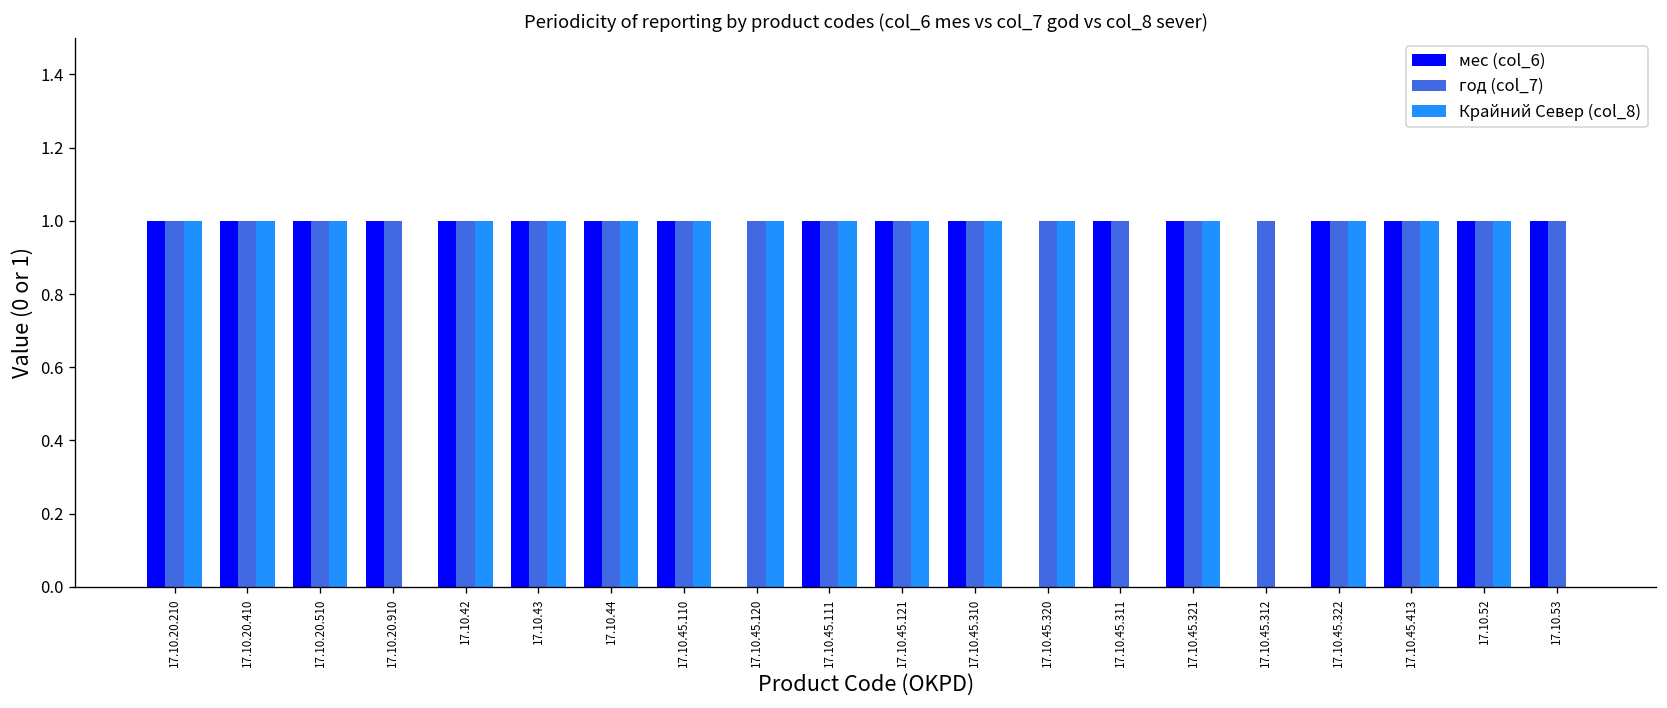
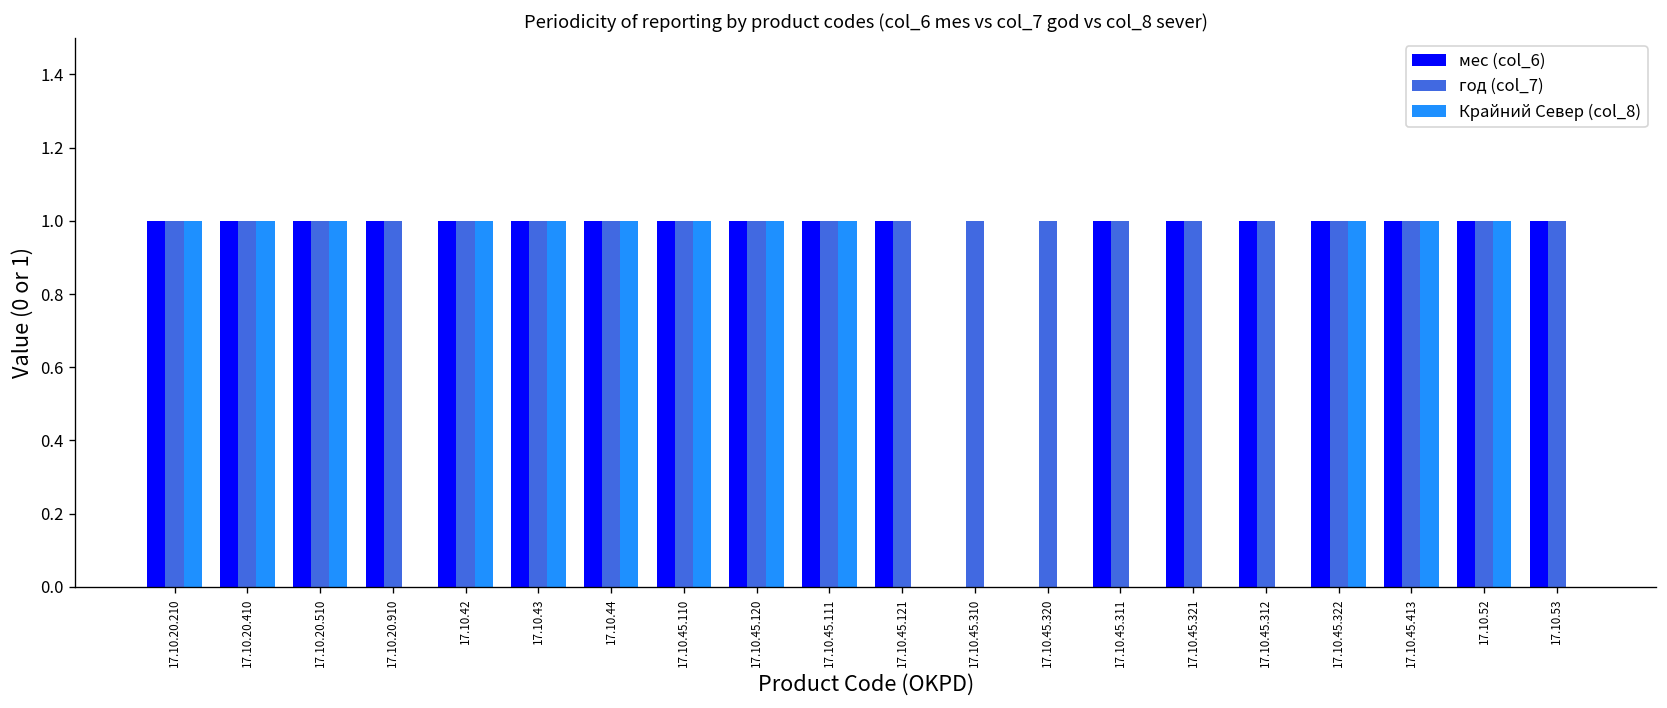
мес (col_6), 17.10.45.120: 0 -> 1
Крайний Север (col_8), 17.10.45.121: 1 -> 0
мес (col_6), 17.10.45.310: 1 -> 0
Крайний Север (col_8), 17.10.45.310: 1 -> 0
Крайний Север (col_8), 17.10.45.320: 1 -> 0
Крайний Север (col_8), 17.10.45.321: 1 -> 0
мес (col_6), 17.10.45.312: 0 -> 1
